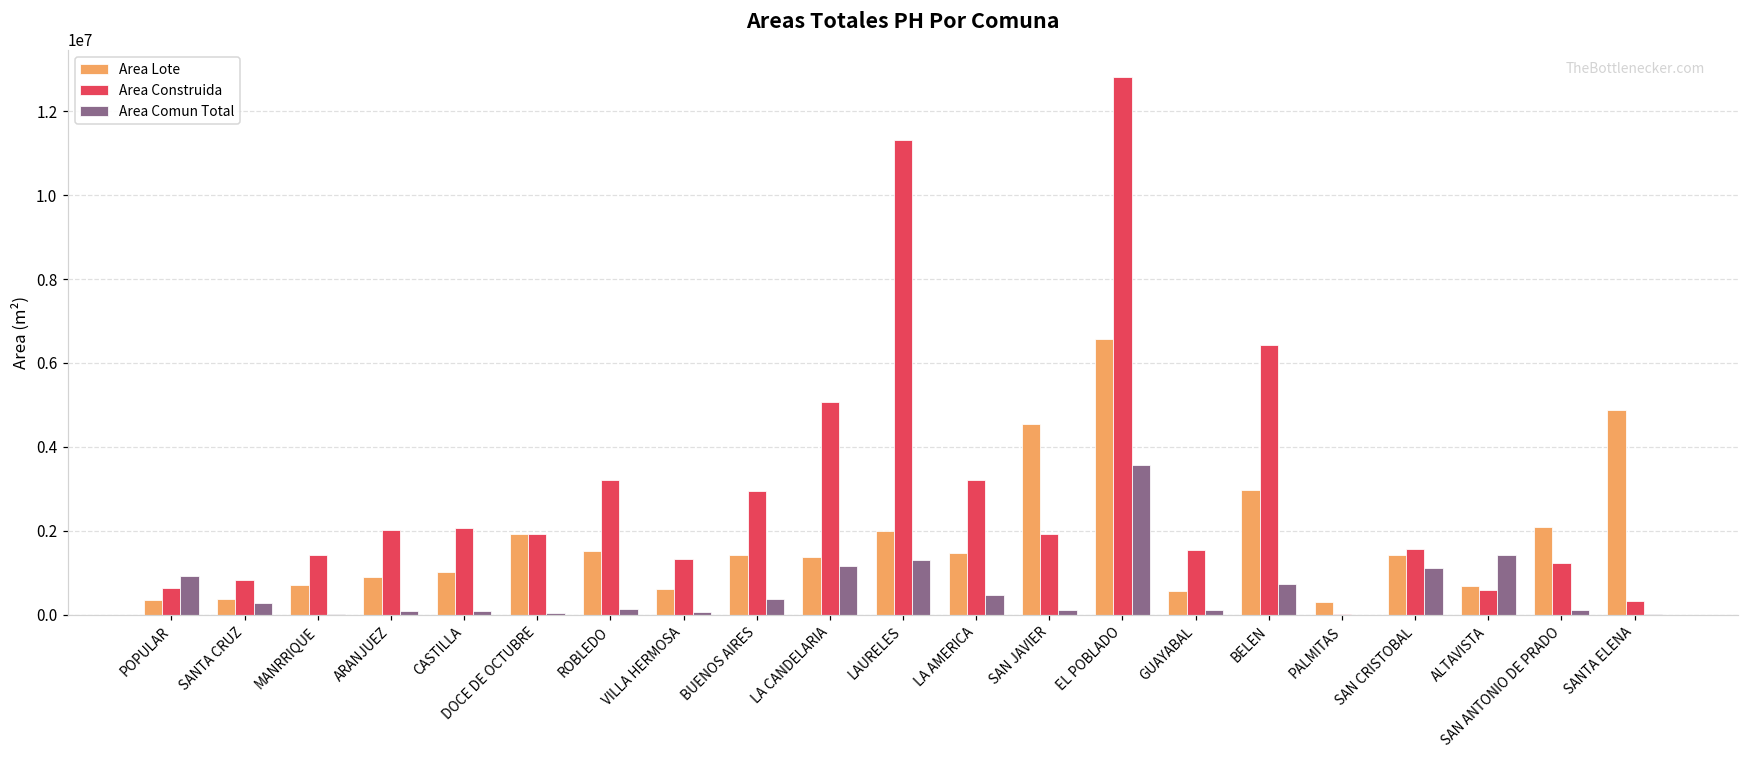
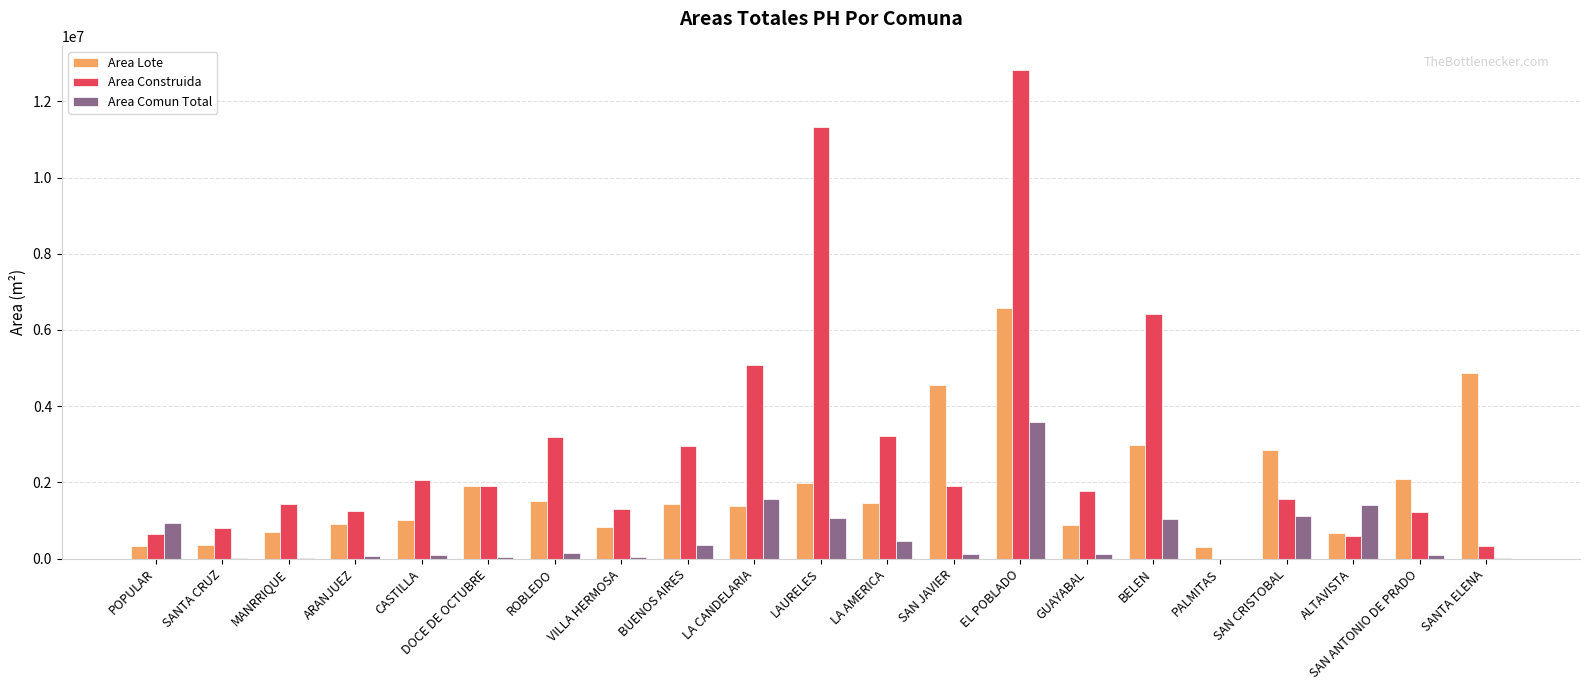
Area Comun Total, SANTA CRUZ: 300000 -> 0
Area Construida, ARANJUEZ: 2000000 -> 1300000
Area Lote, VILLA HERMOSA: 600000 -> 800000
Area Comun Total, LA CANDELARIA: 1200000 -> 1600000
Area Comun Total, LAURELES: 1300000 -> 1100000
Area Lote, GUAYABAL: 600000 -> 900000
Area Construida, GUAYABAL: 1500000 -> 1800000
Area Comun Total, BELEN: 700000 -> 1000000
Area Lote, SAN CRISTOBAL: 1400000 -> 2800000
